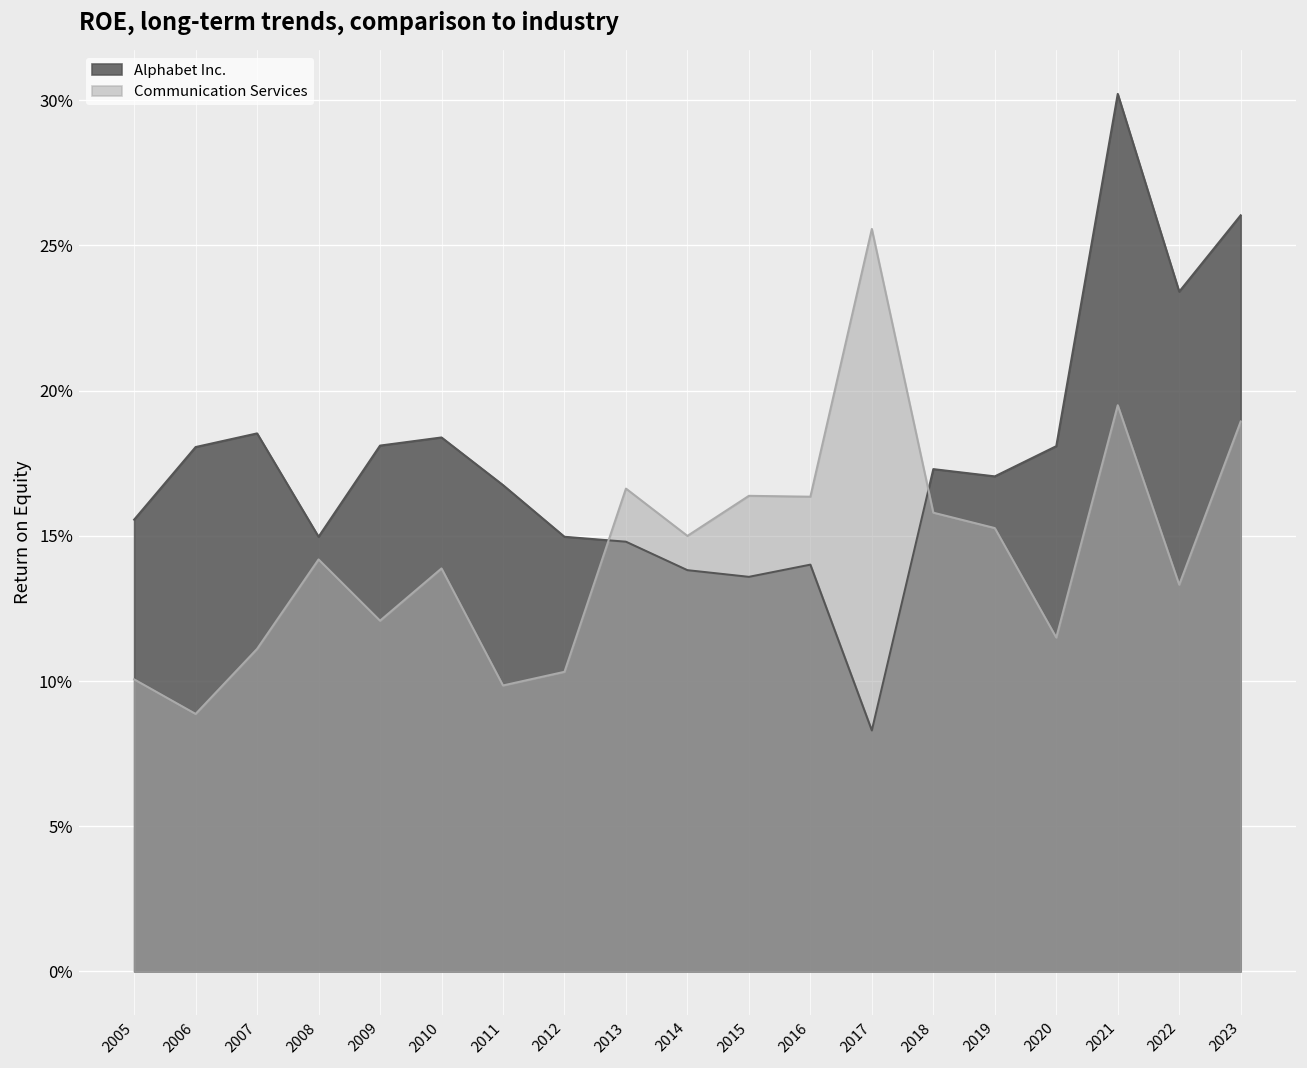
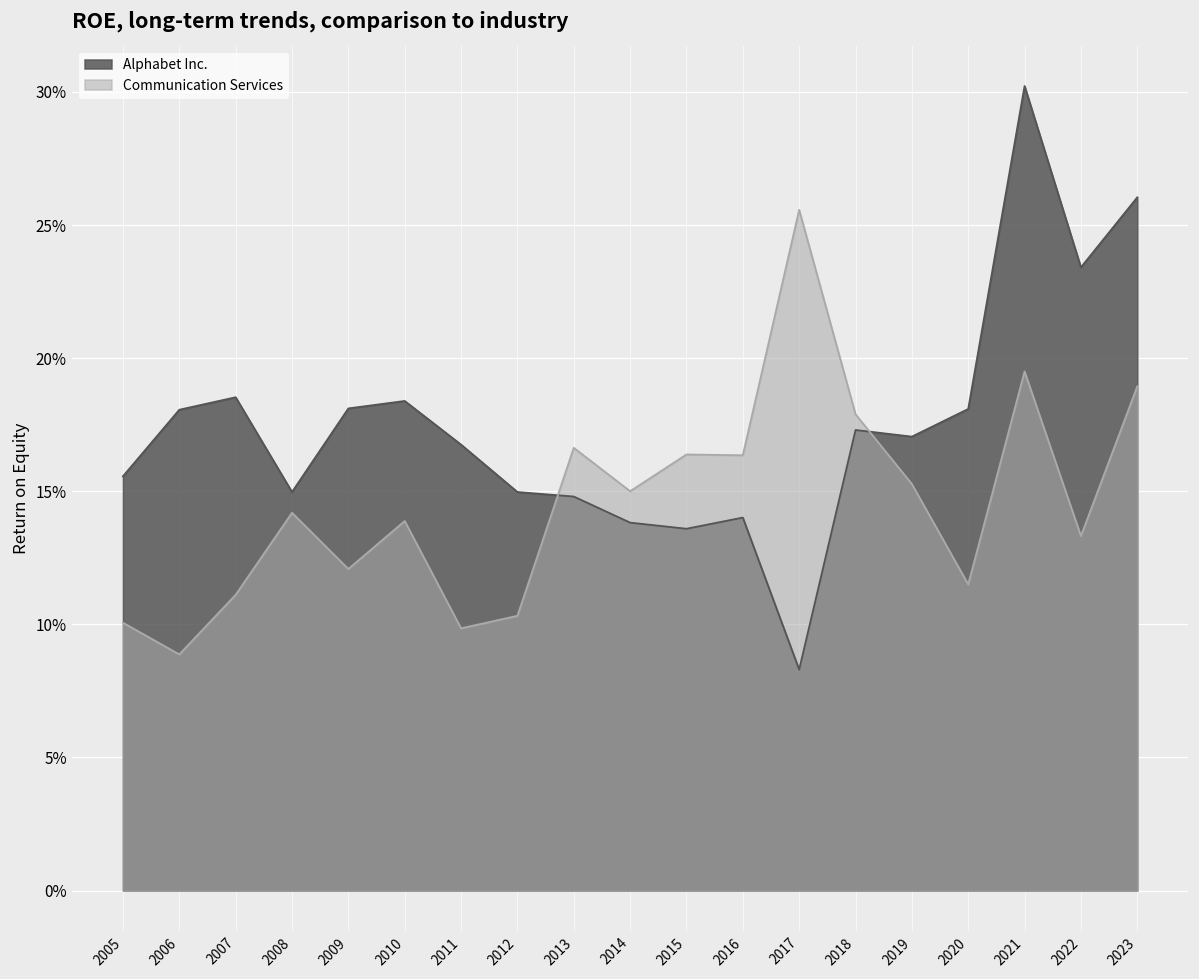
Communication Services, 2018: 15.8% -> 17.9%
